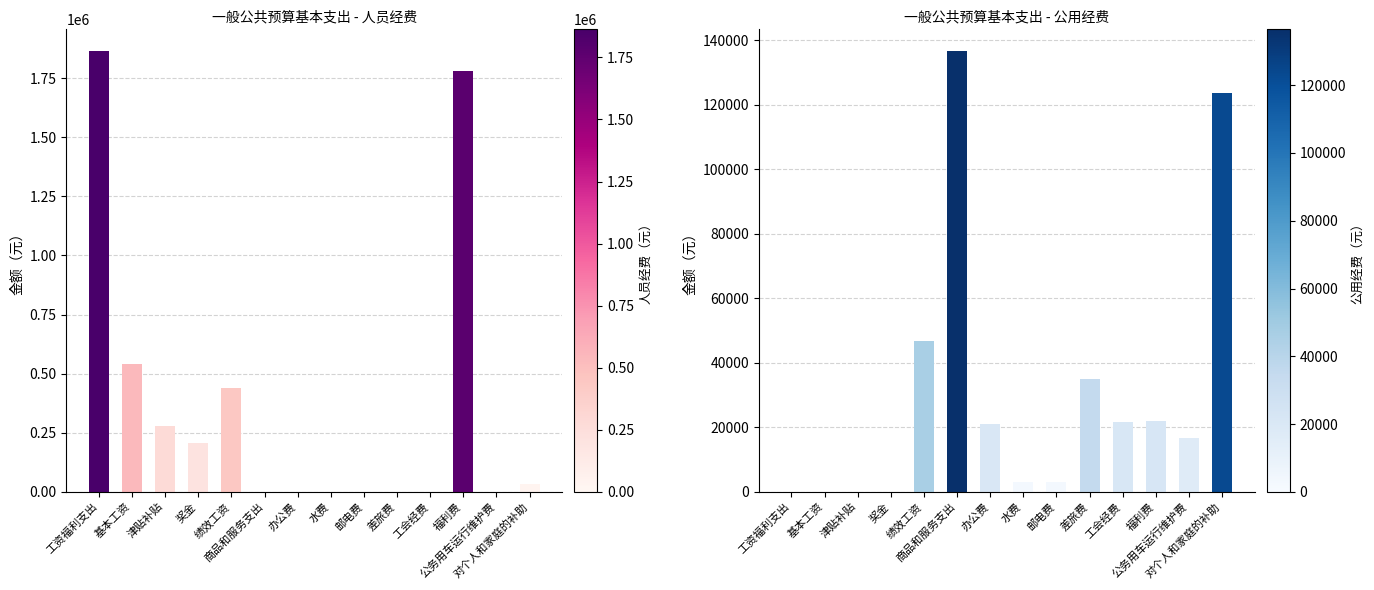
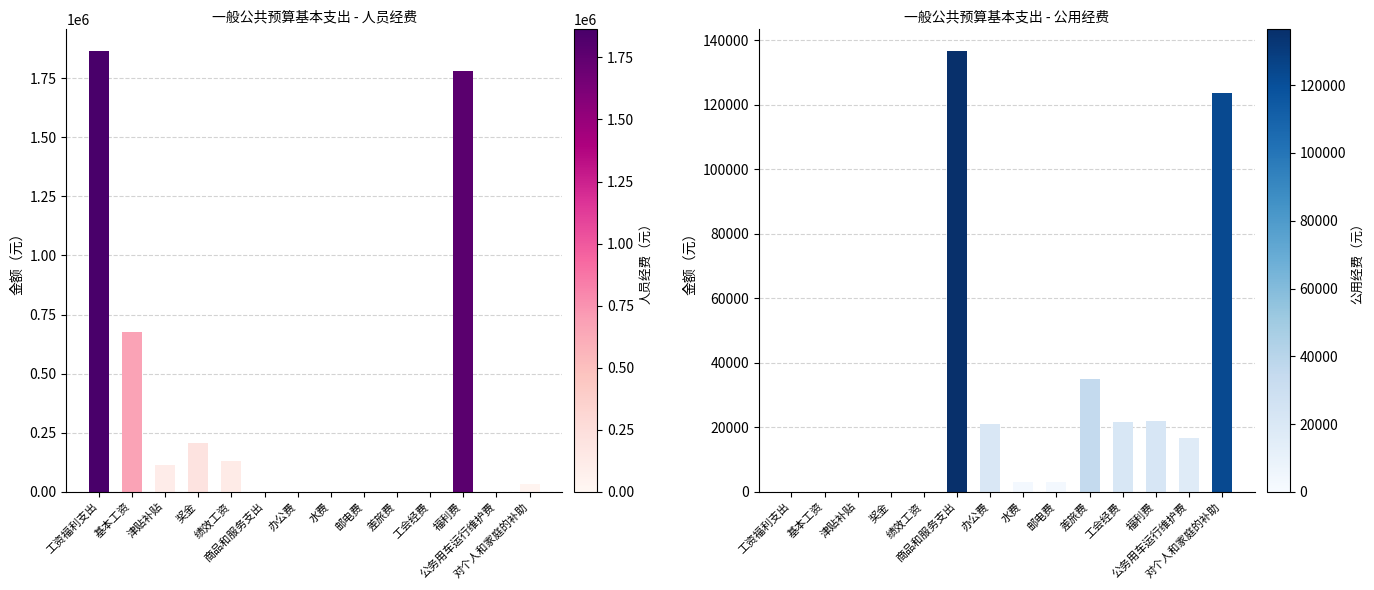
一般公共预算基本支出 - 人员经费, 基本工资: 540000 -> 680000
一般公共预算基本支出 - 人员经费, 津贴补贴: 280000 -> 110000
一般公共预算基本支出 - 人员经费, 绩效工资: 440000 -> 130000
一般公共预算基本支出 - 公用经费, 绩效工资: 47000 -> 0
